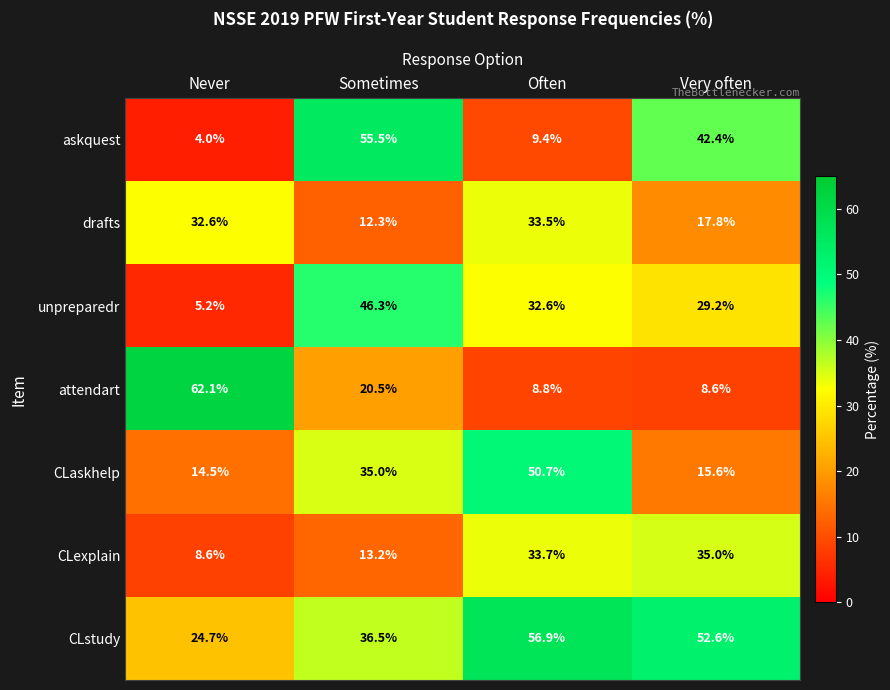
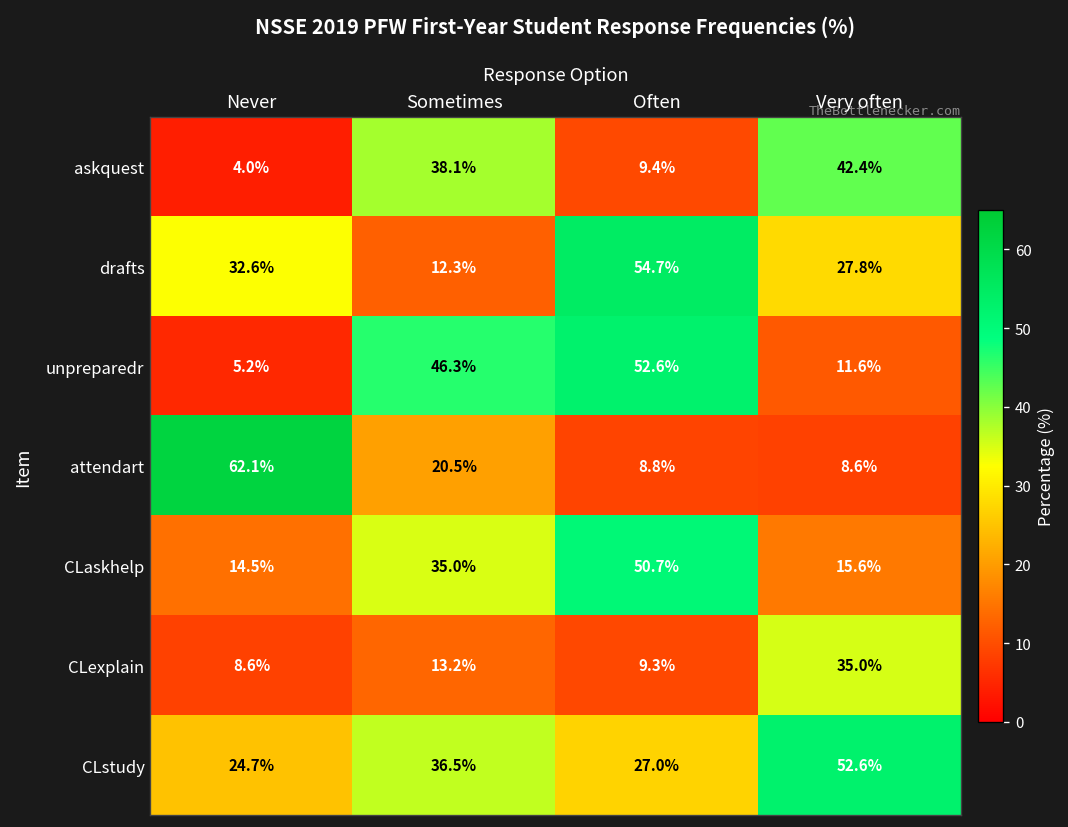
askquest, Sometimes: 55.5% -> 38.1%
drafts, Often: 33.5% -> 54.7%
drafts, Very often: 17.8% -> 27.8%
unpreparedr, Often: 32.6% -> 52.6%
unpreparedr, Very often: 29.2% -> 11.6%
CLexplain, Often: 33.7% -> 9.3%
CLstudy, Often: 56.9% -> 27.0%
